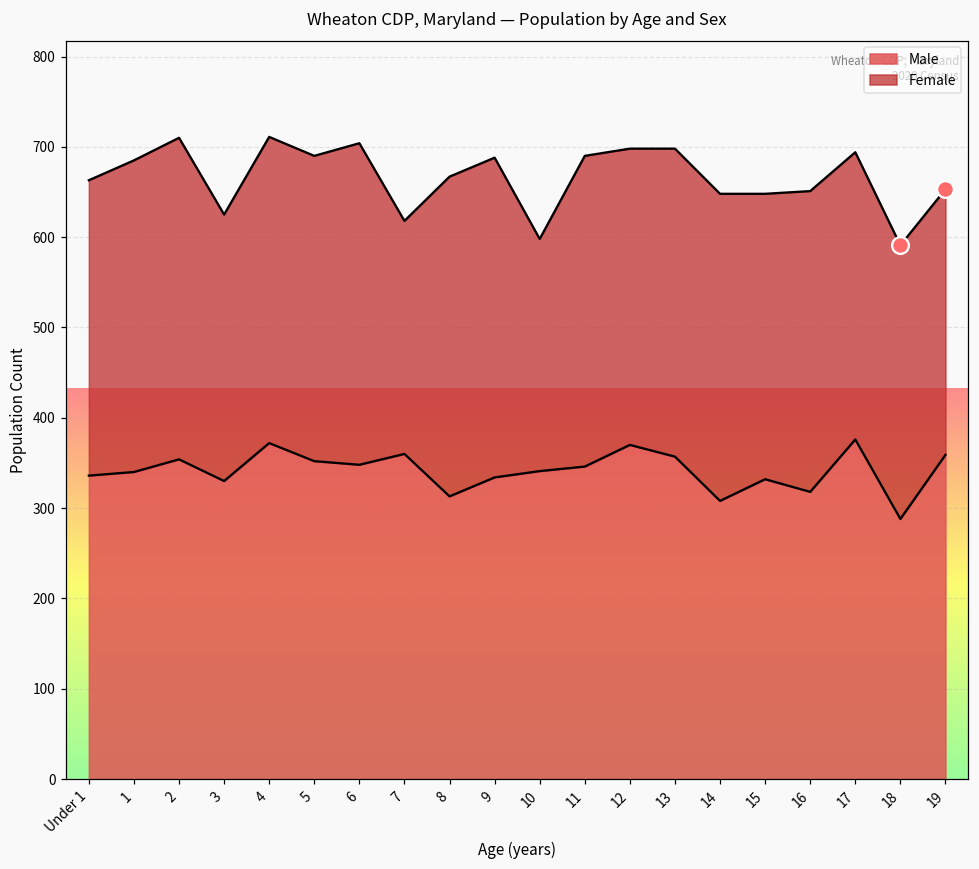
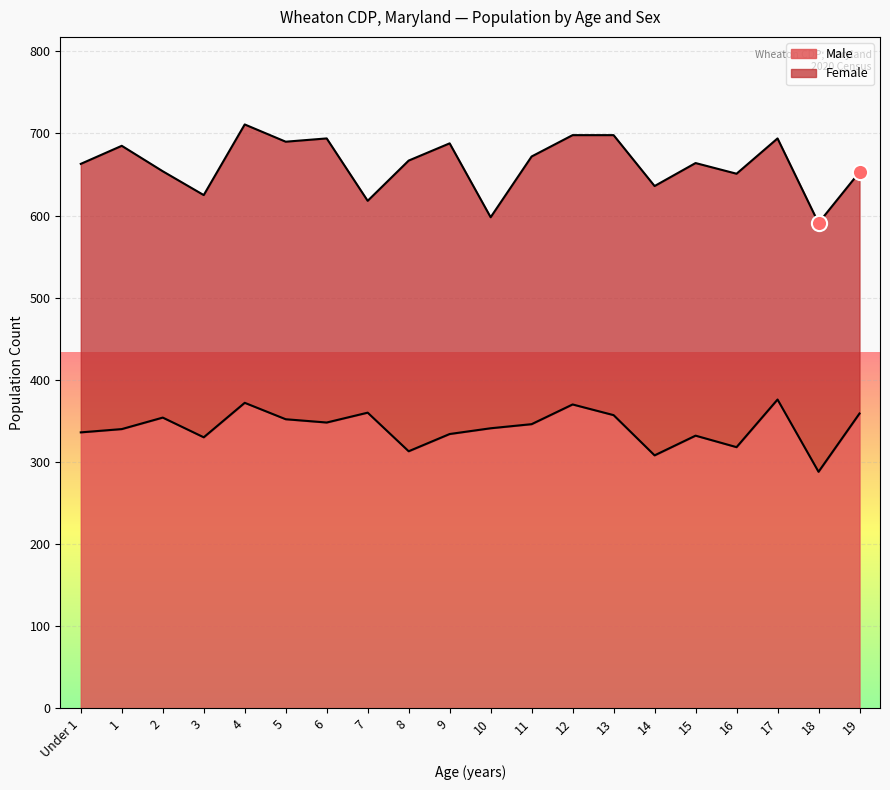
Female, 2: 360 -> 300
Female, 6: 360 -> 350
Female, 11: 340 -> 330
Female, 14: 340 -> 330
Female, 15: 320 -> 330
